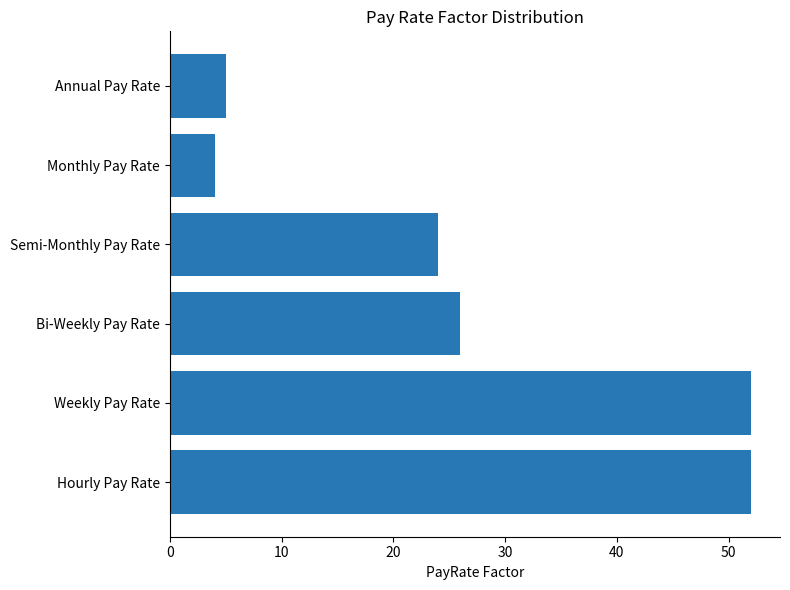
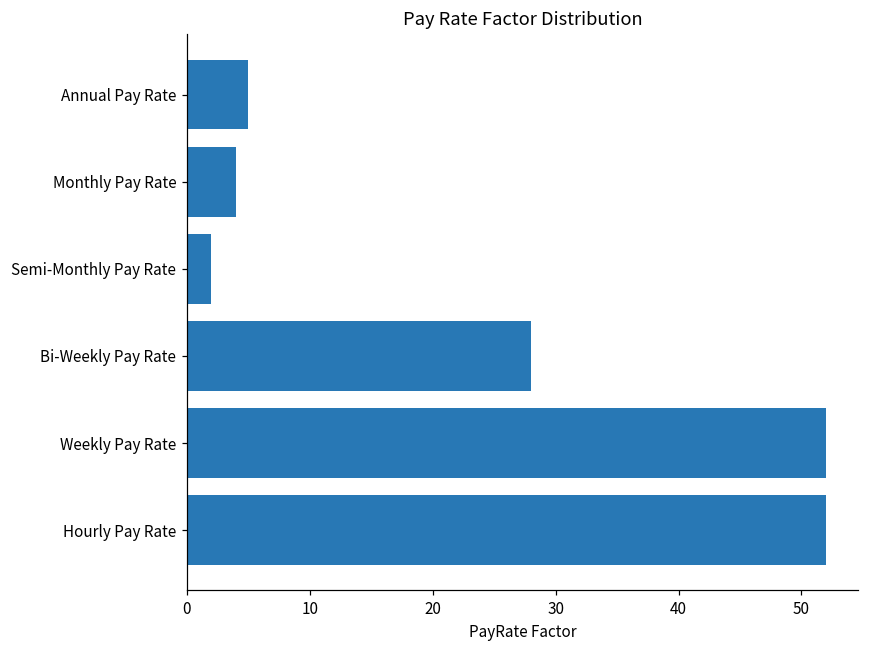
Semi-Monthly Pay Rate: 24 -> 2
Bi-Weekly Pay Rate: 26 -> 28
